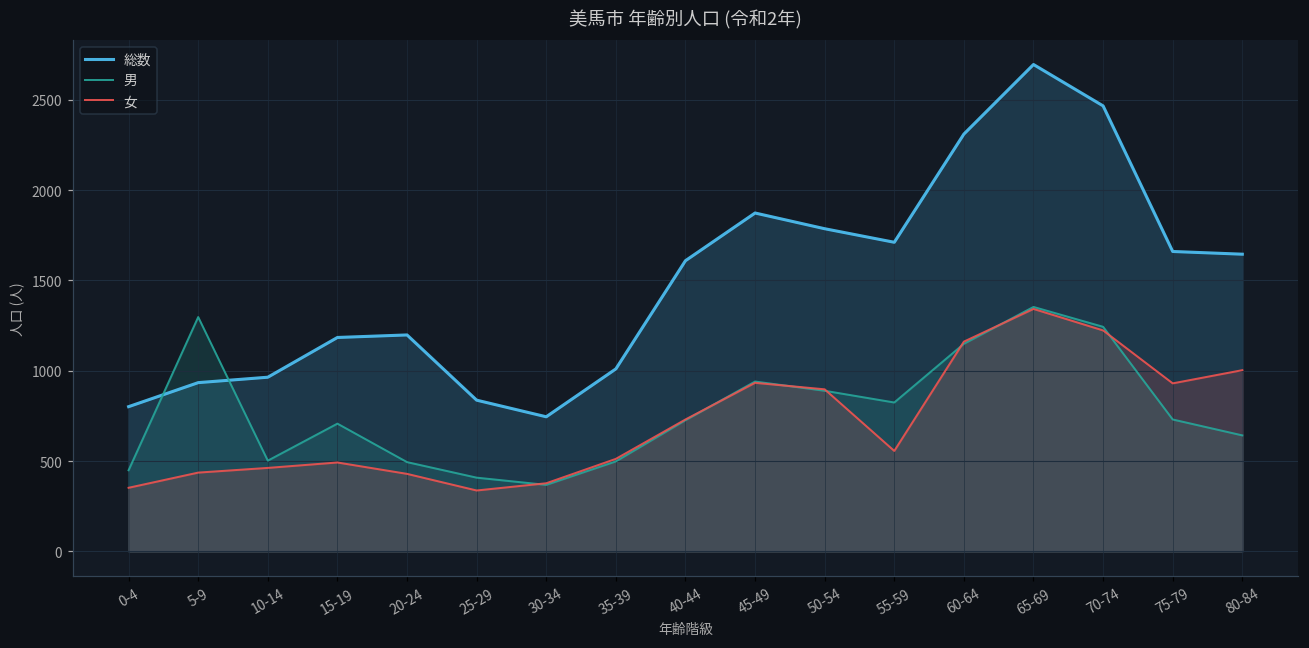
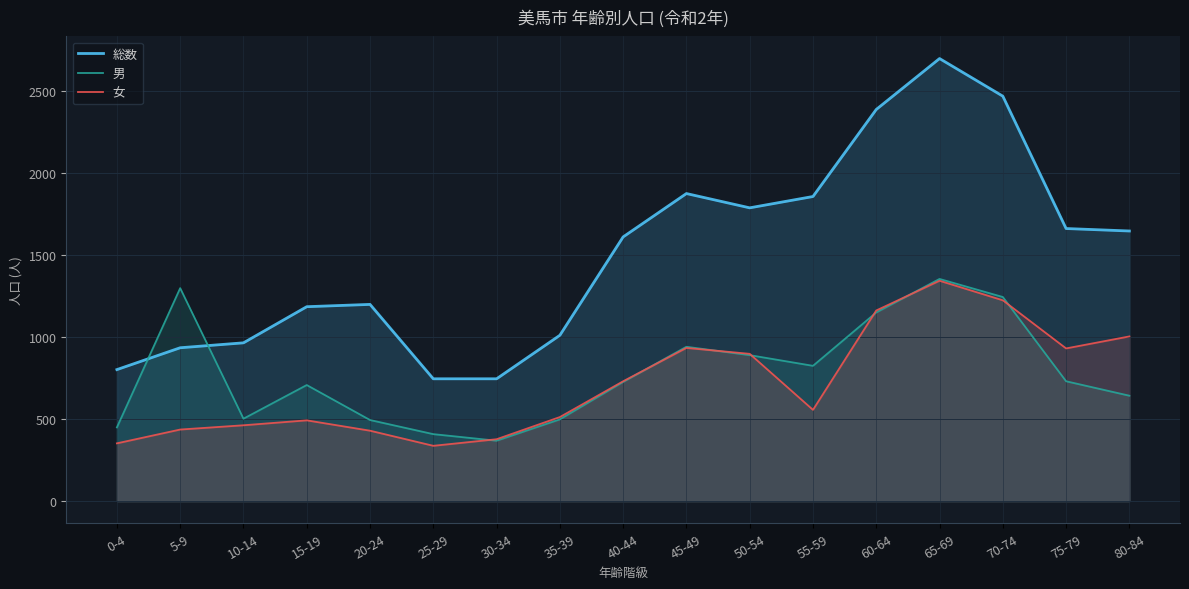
総数, 25-29: 840 -> 750
総数, 55-59: 1710 -> 1860
総数, 60-64: 2310 -> 2390
